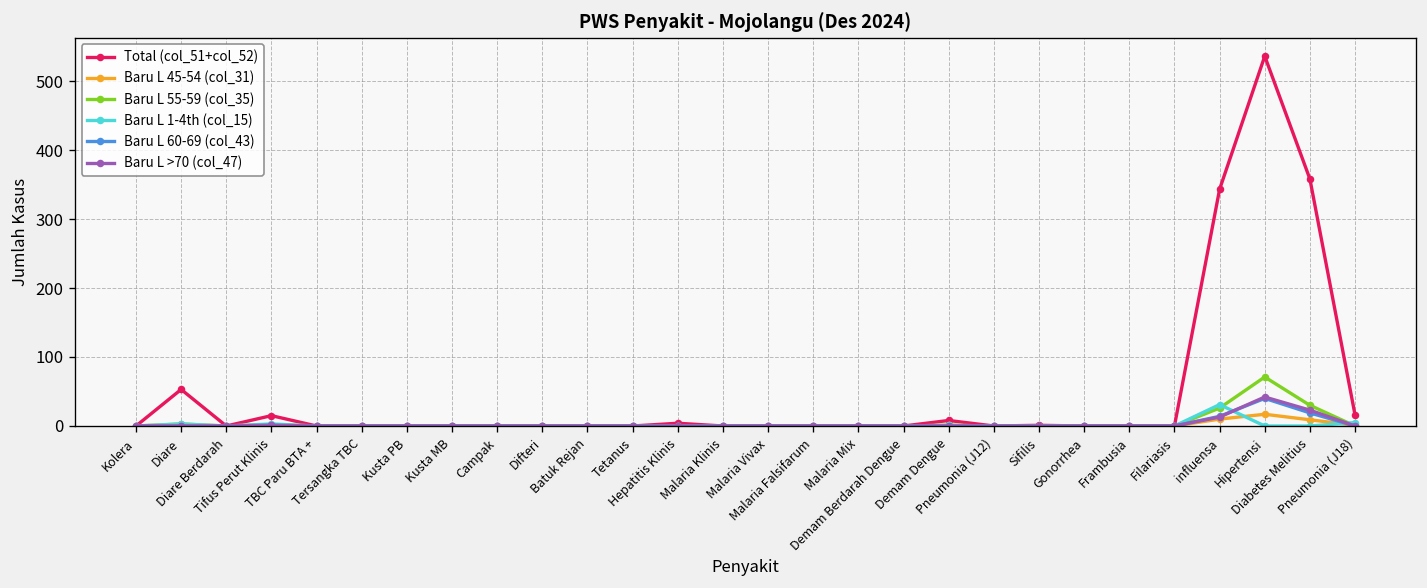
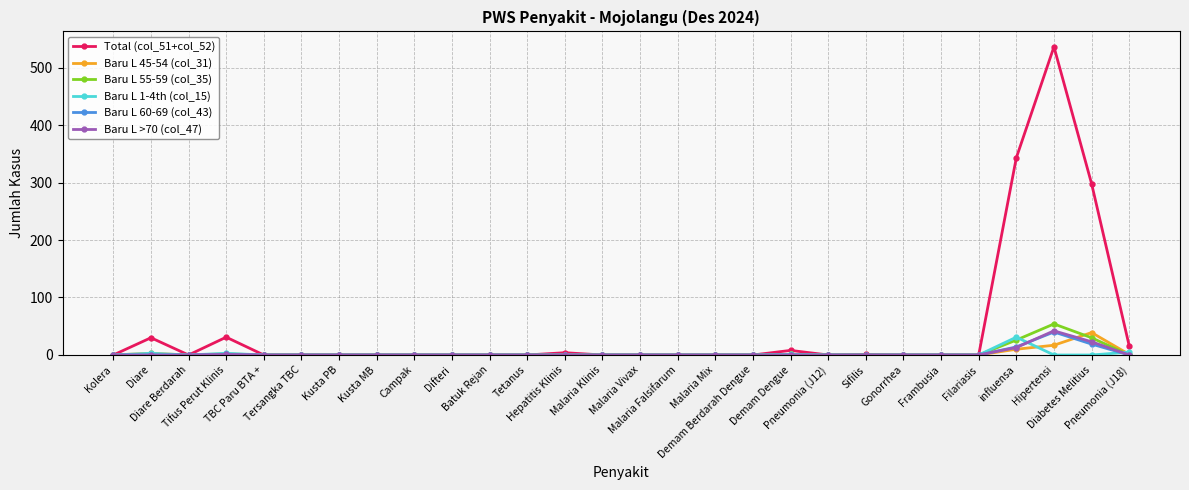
Total (col_51+col_52), Diare: 50 -> 30
Total (col_51+col_52), Tifus Perut Klinis: 20 -> 30
Baru L 55-59 (col_35), Hipertensi: 70 -> 50
Total (col_51+col_52), Diabetes Melitius: 360 -> 300
Baru L 45-54 (col_31), Diabetes Melitius: 10 -> 40
